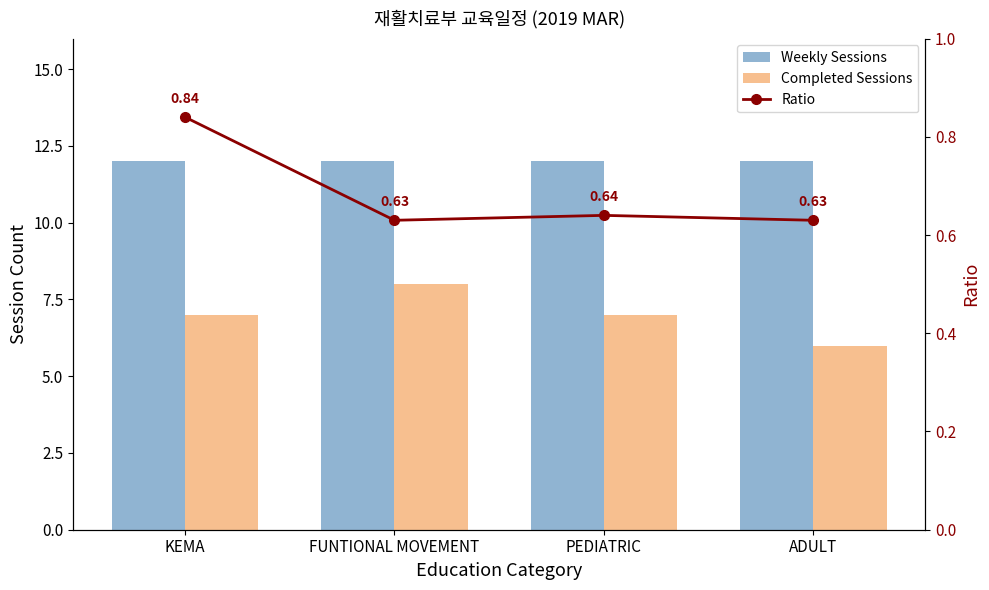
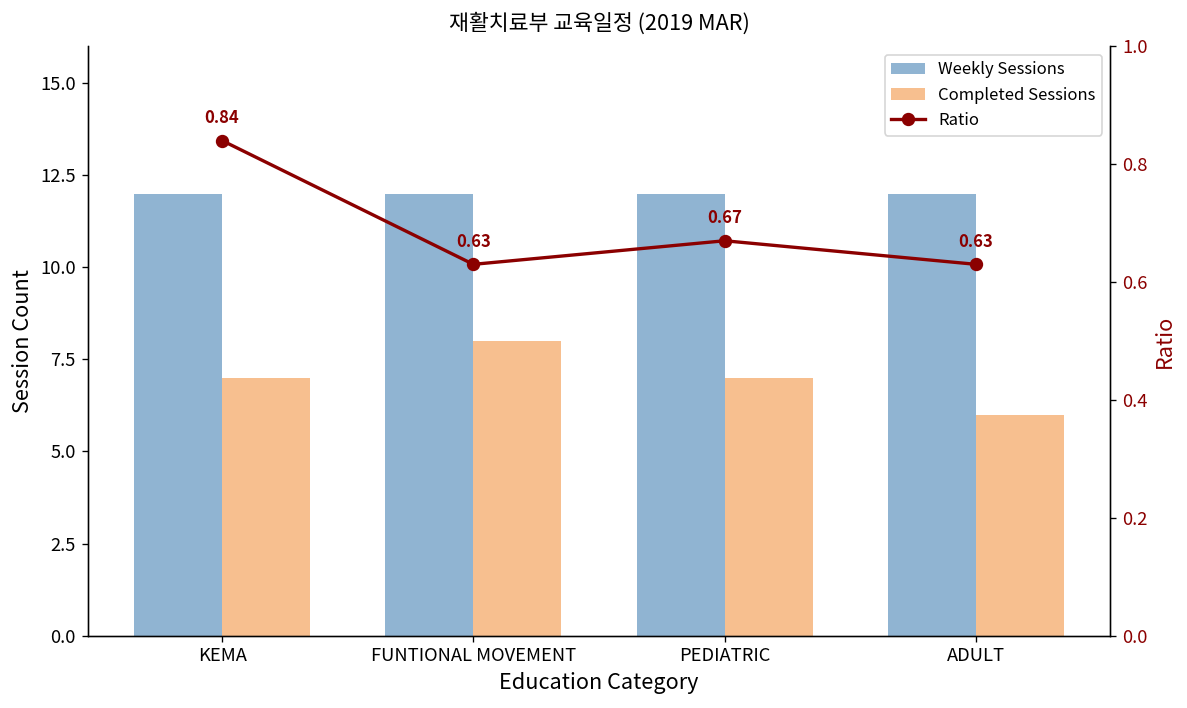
Ratio, PEDIATRIC: 0.64 -> 0.67
